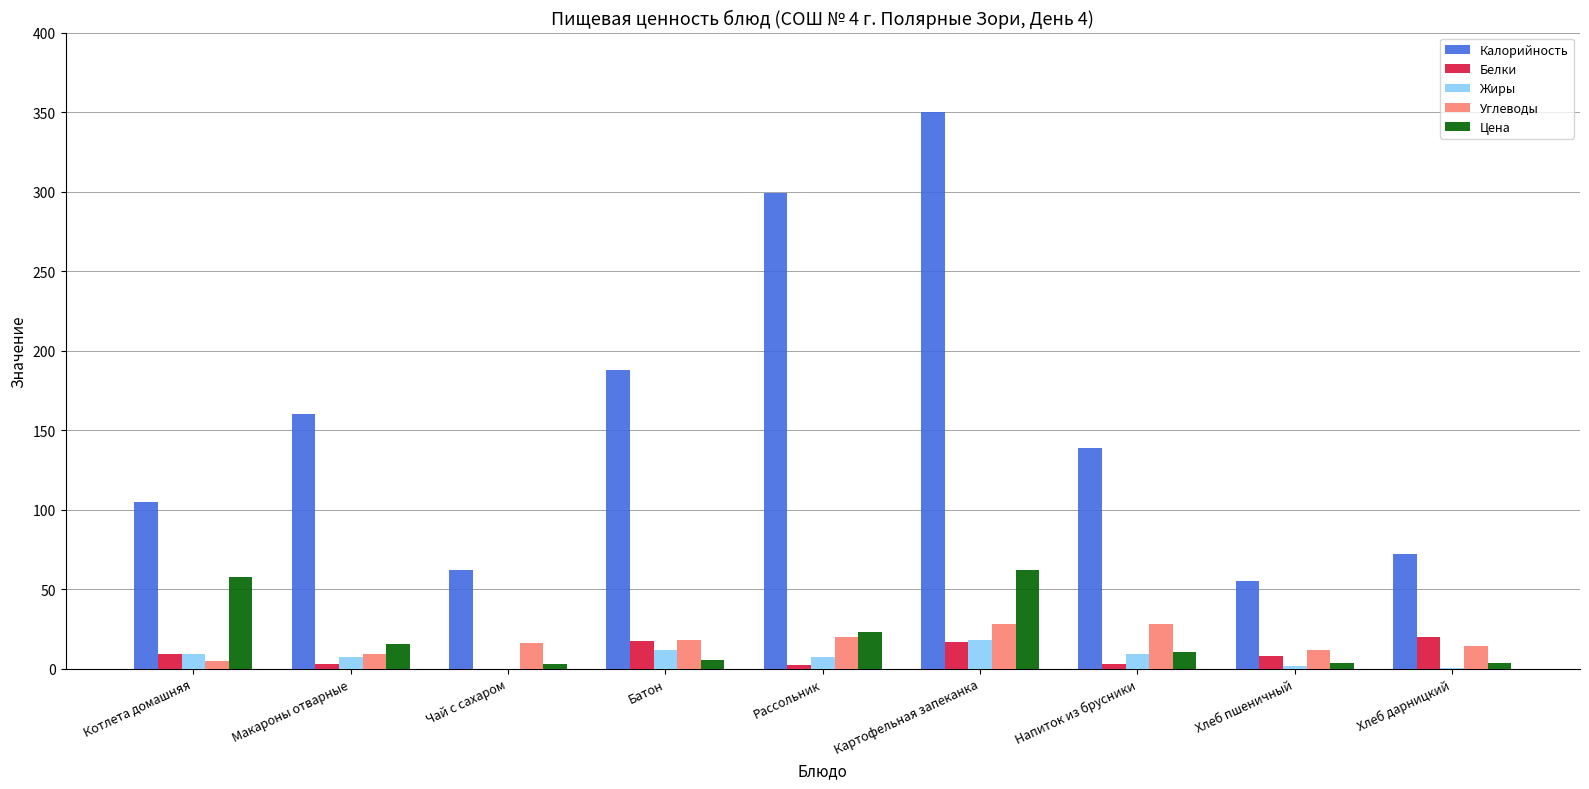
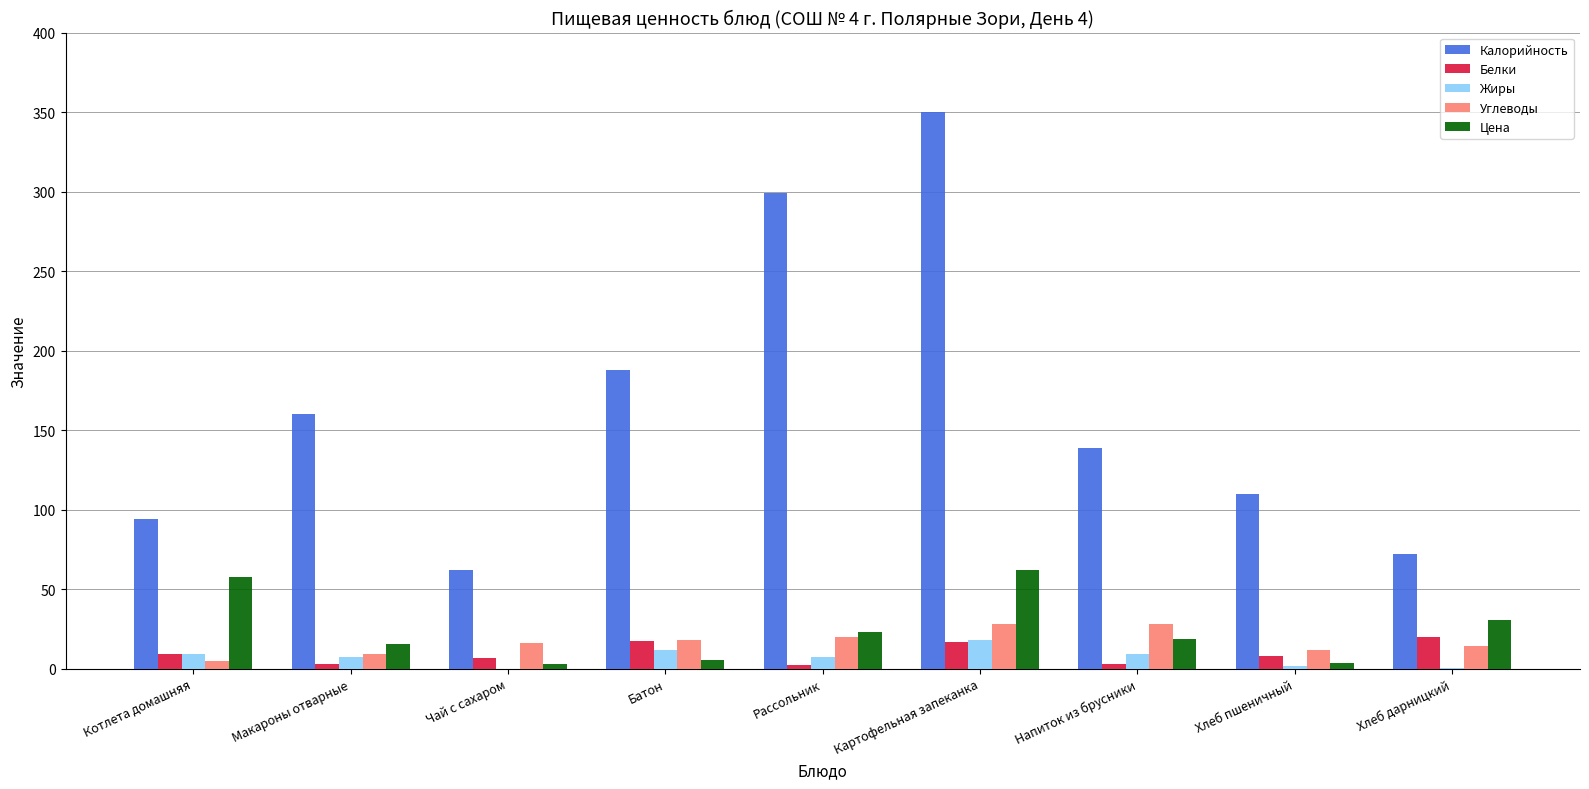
Калорийность, Котлета домашняя: 105 -> 94
Белки, Чай с сахаром: 0 -> 7
Цена, Напиток из брусники: 10 -> 19
Калорийность, Хлеб пшеничный: 55 -> 110
Цена, Хлеб дарницкий: 4 -> 31
